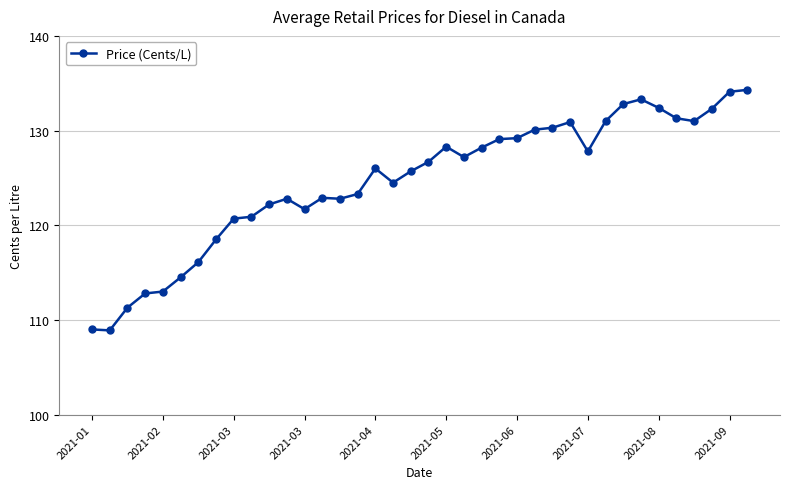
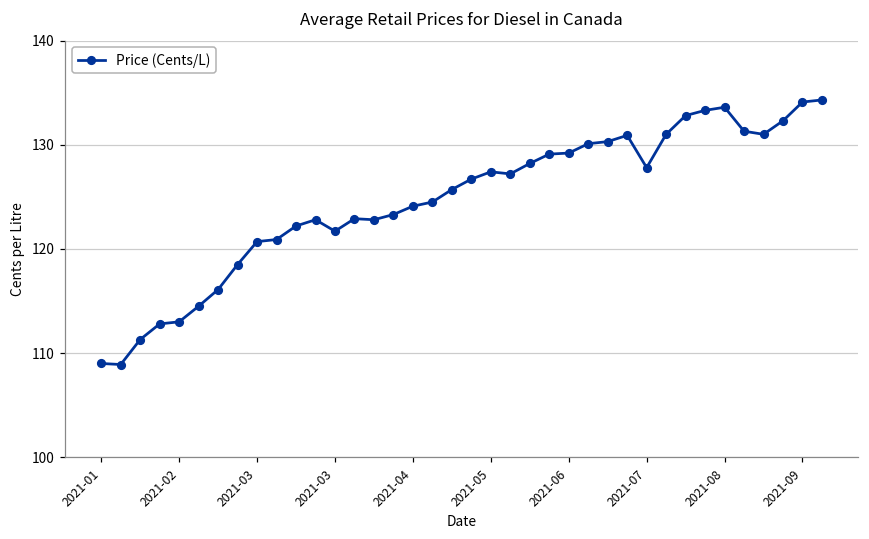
2021-04: 126 -> 124
2021-05: 128 -> 127
2021-08: 132 -> 134
